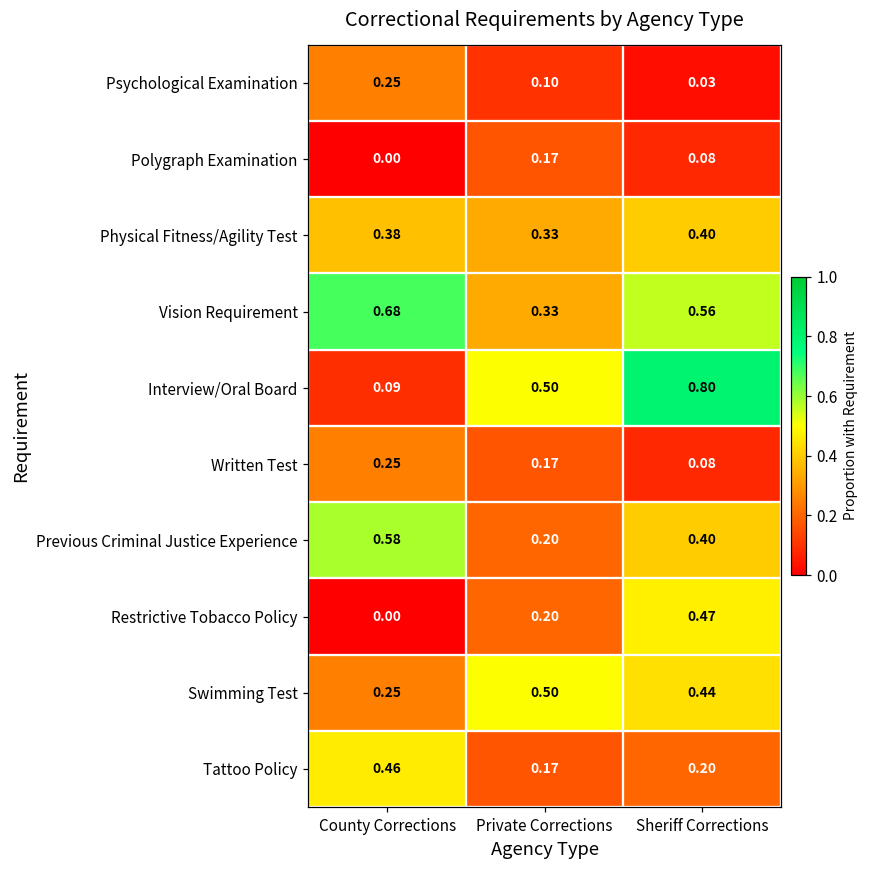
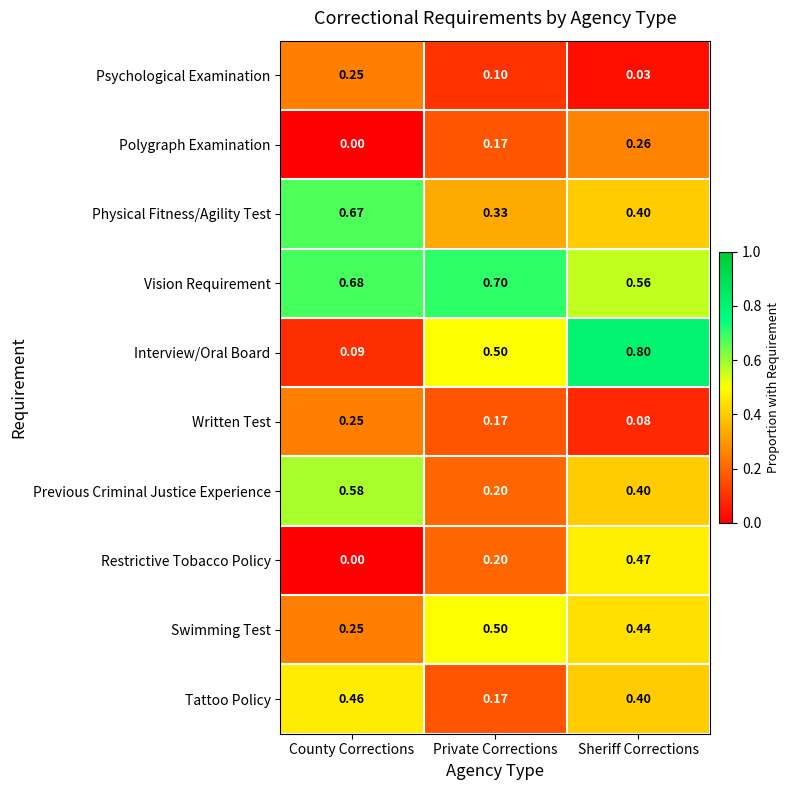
Polygraph Examination, Sheriff Corrections: 0.08 -> 0.26
Physical Fitness/Agility Test, County Corrections: 0.38 -> 0.67
Vision Requirement, Private Corrections: 0.33 -> 0.70
Tattoo Policy, Sheriff Corrections: 0.20 -> 0.40
